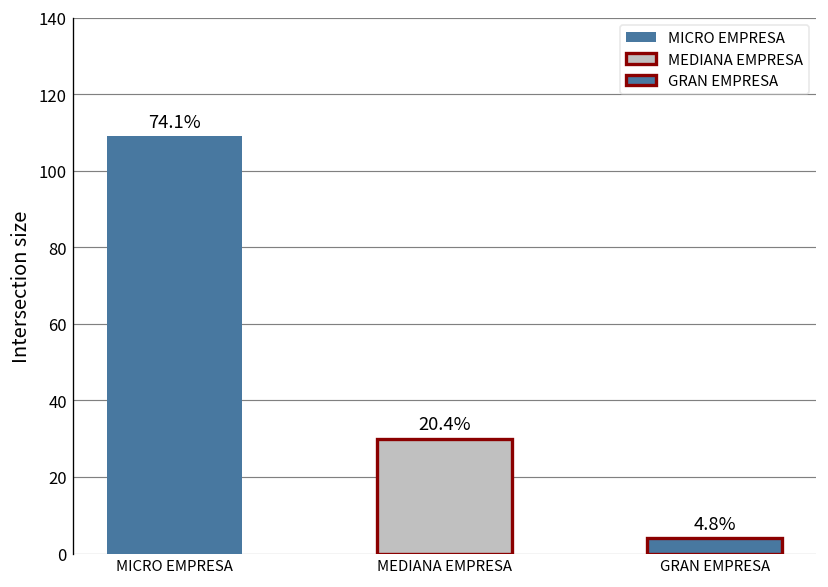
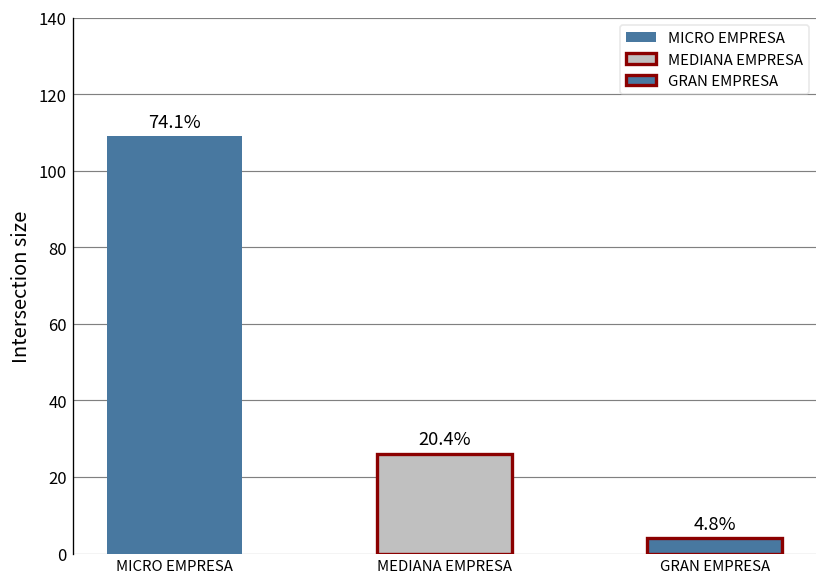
MEDIANA EMPRESA: 30 -> 26
